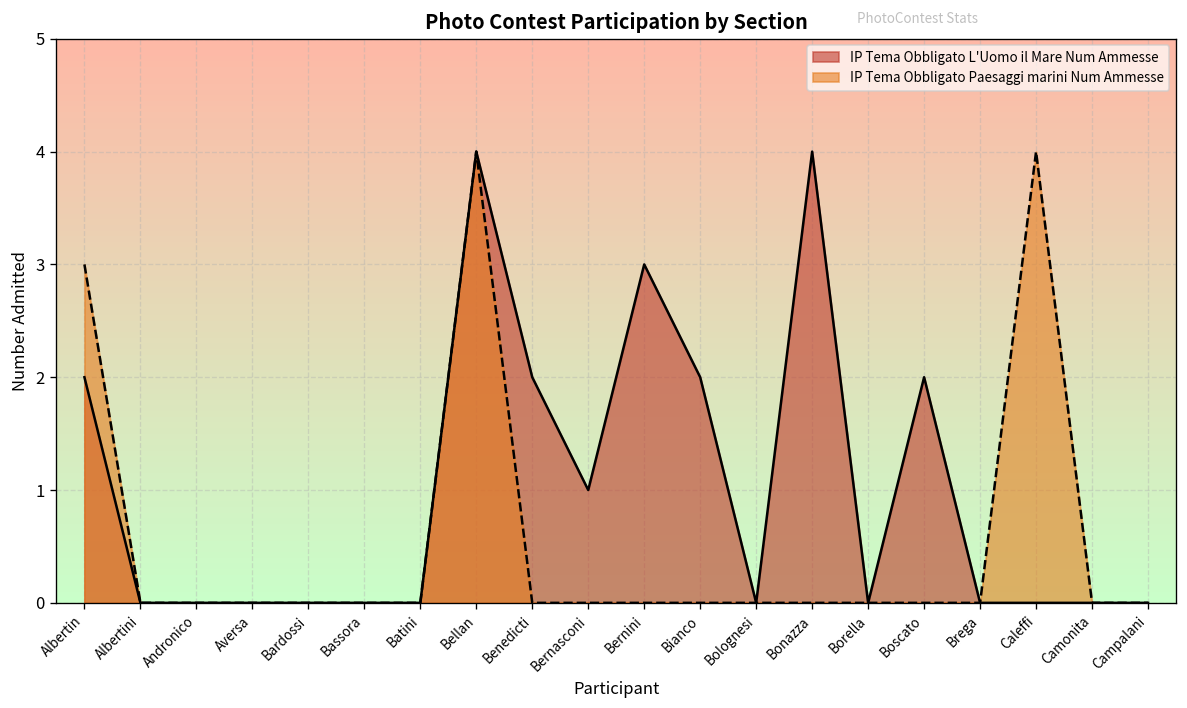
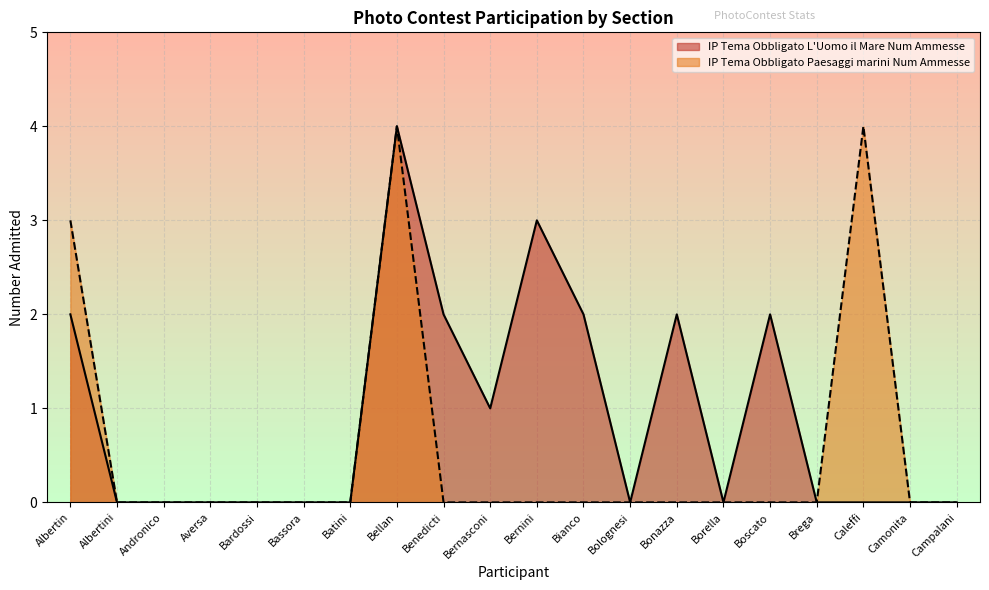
IP Tema Obbligato L'Uomo il Mare Num Ammesse, Bonazza: 4 -> 2
